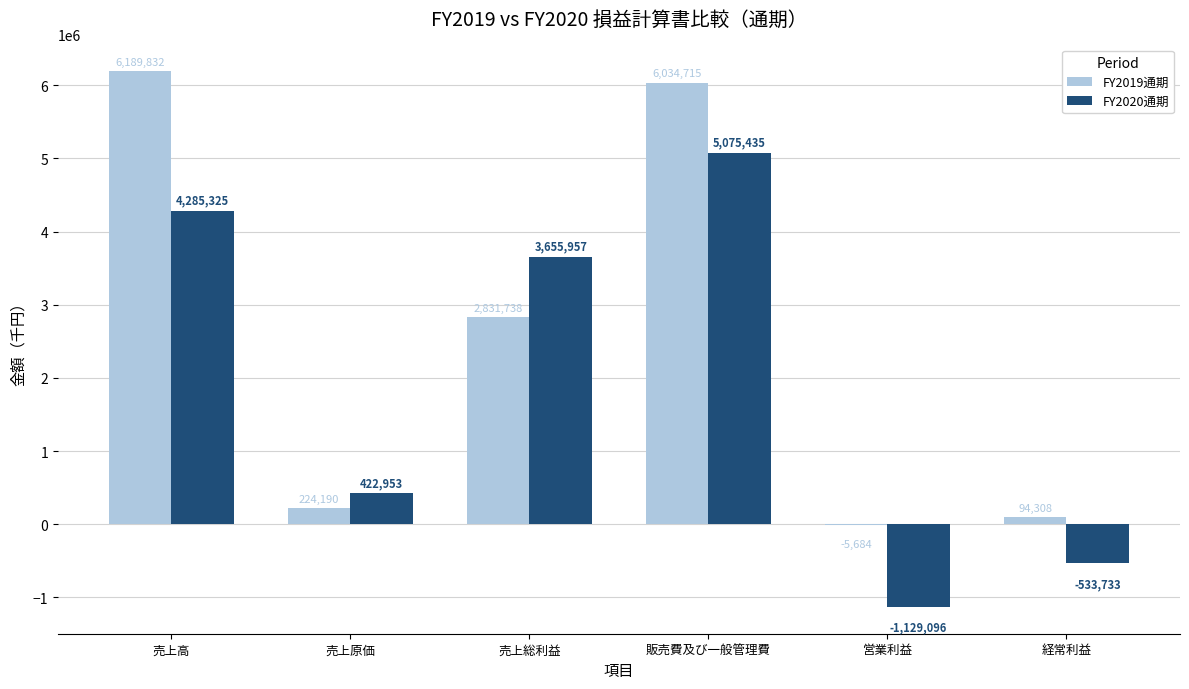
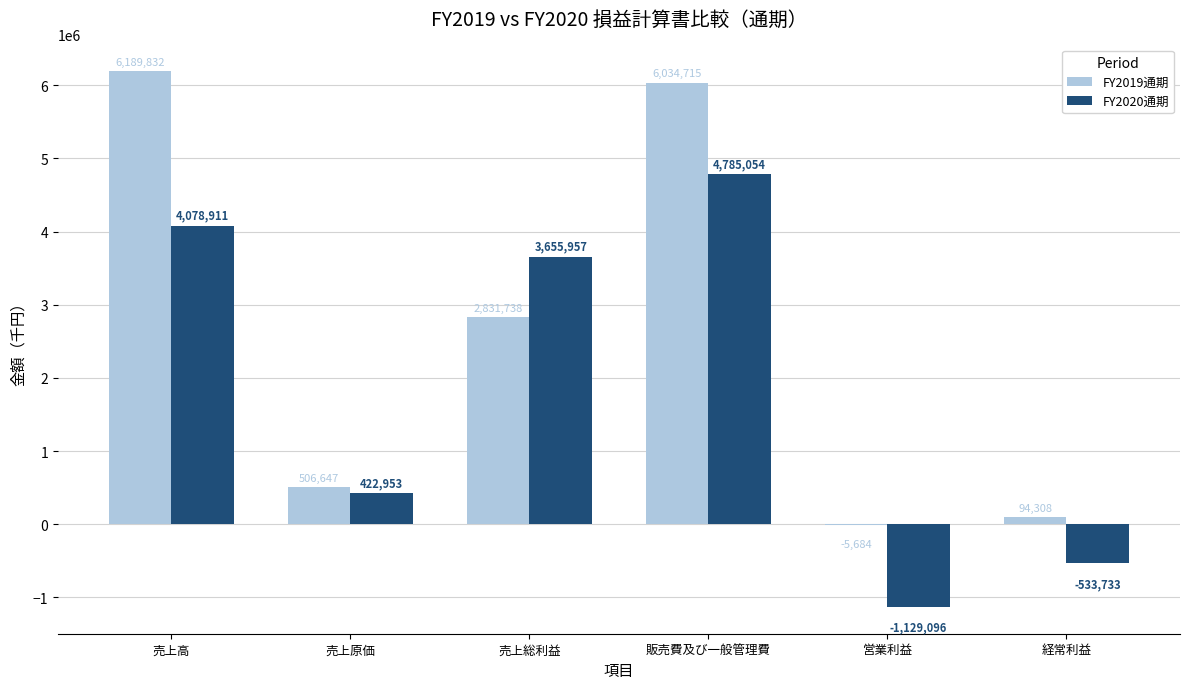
FY2020通期, 売上高: 4,285,325 -> 4,078,911
FY2019通期, 売上原価: 224,190 -> 506,647
FY2020通期, 販売費及び一般管理費: 5,075,435 -> 4,785,054
